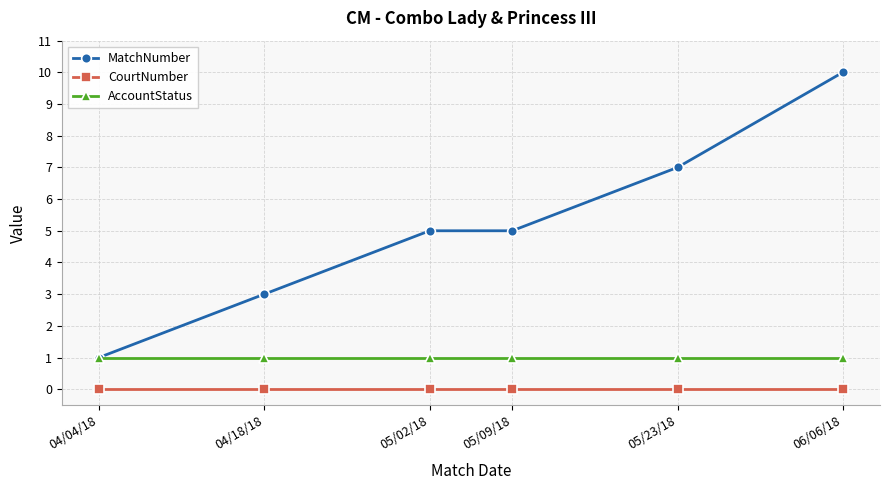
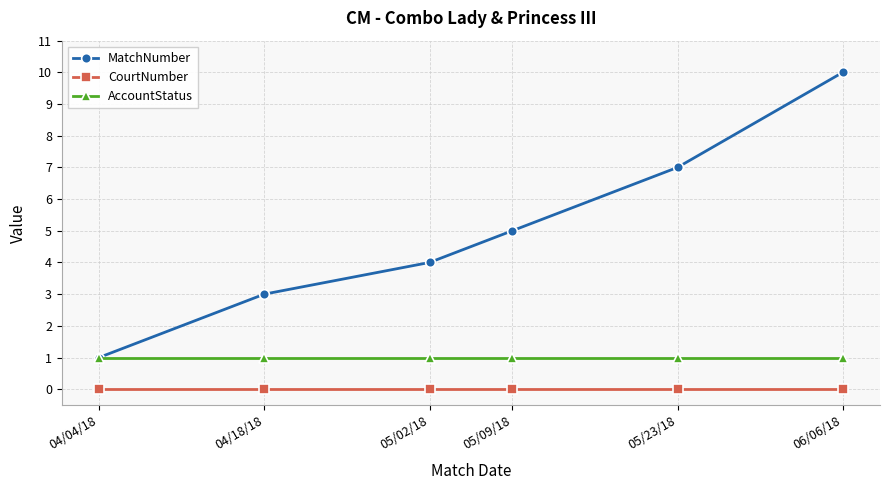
MatchNumber, 05/02/18: 5 -> 4
